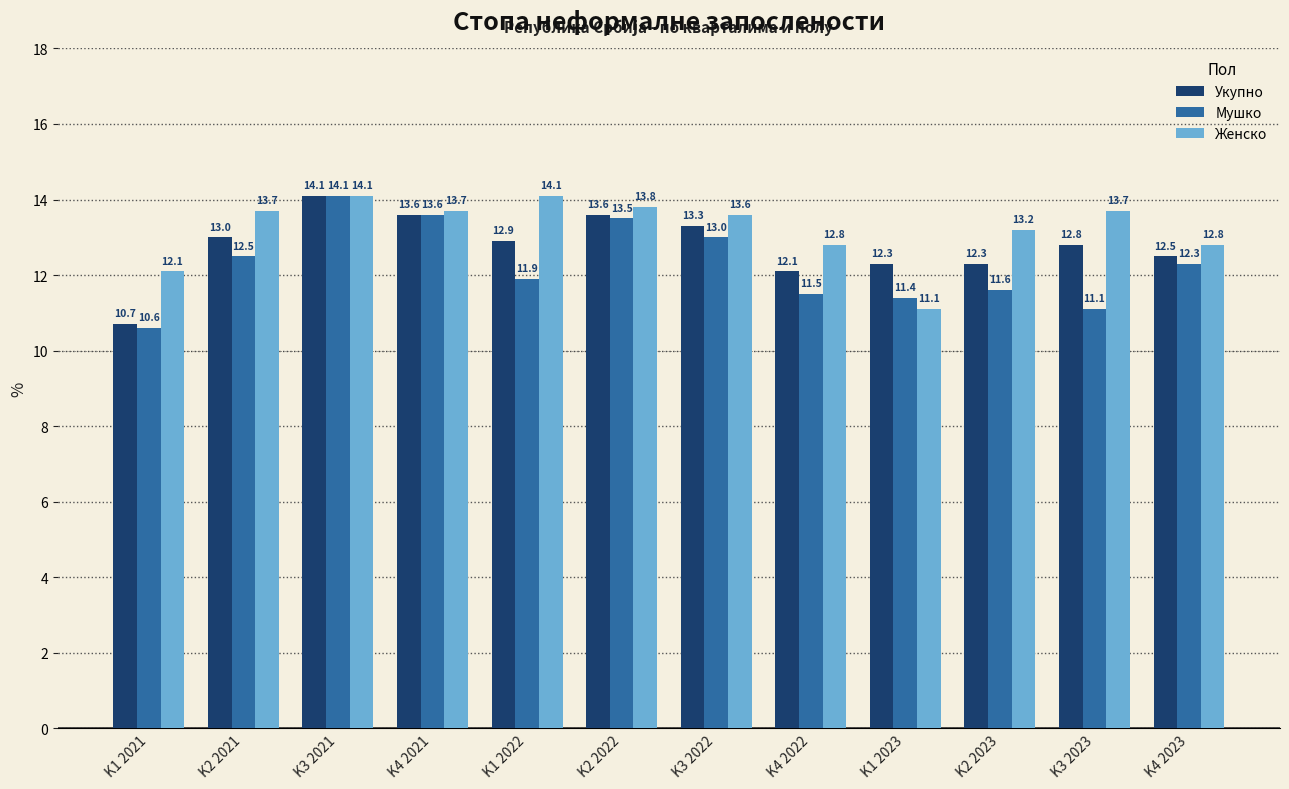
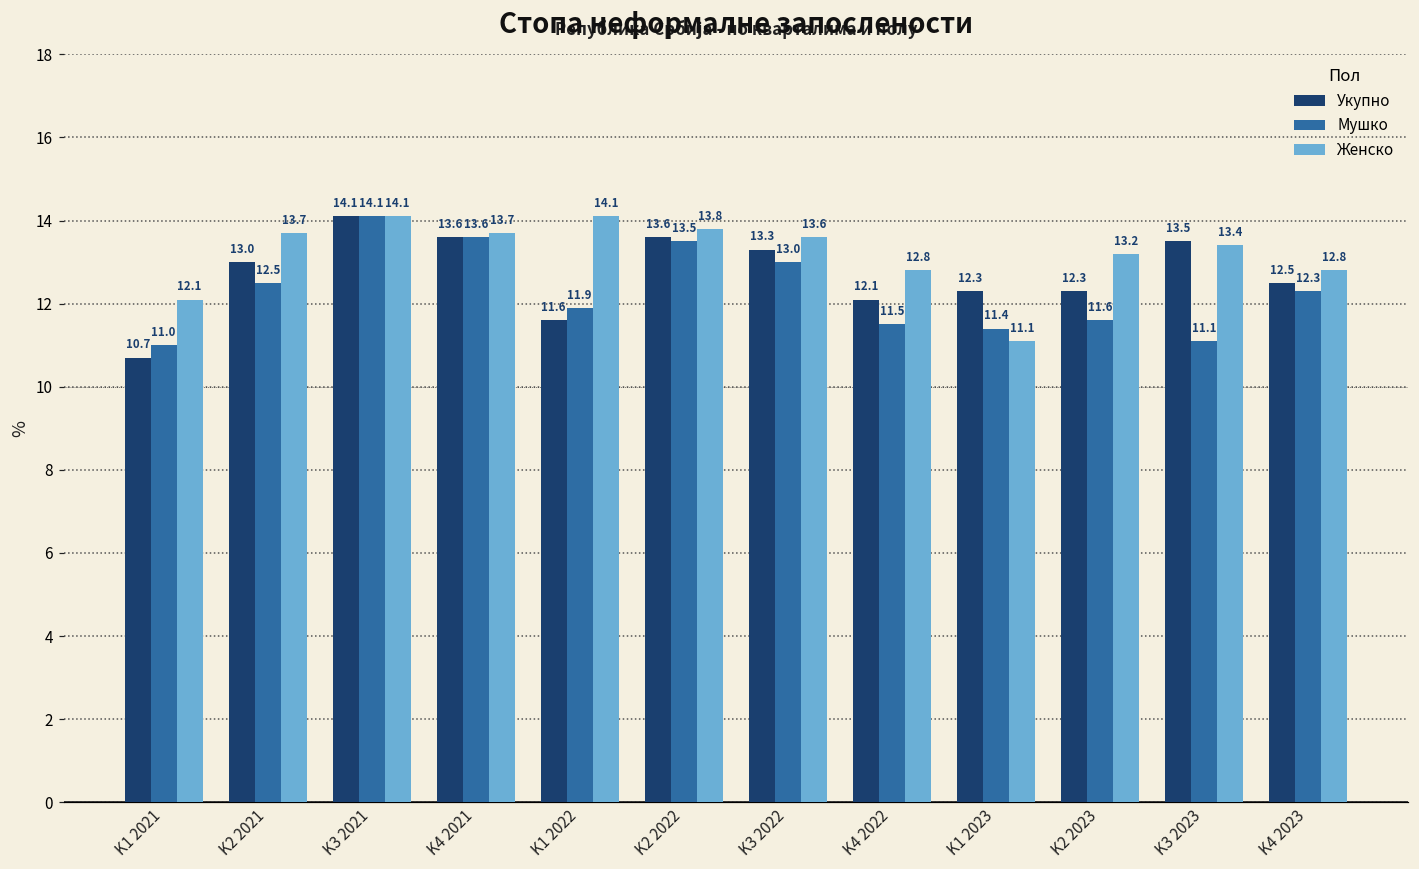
Мушко, K1 2021: 10.6 -> 11.0
Укупно, K1 2022: 12.9 -> 11.6
Укупно, K3 2023: 12.8 -> 13.5
Женско, K3 2023: 13.7 -> 13.4
